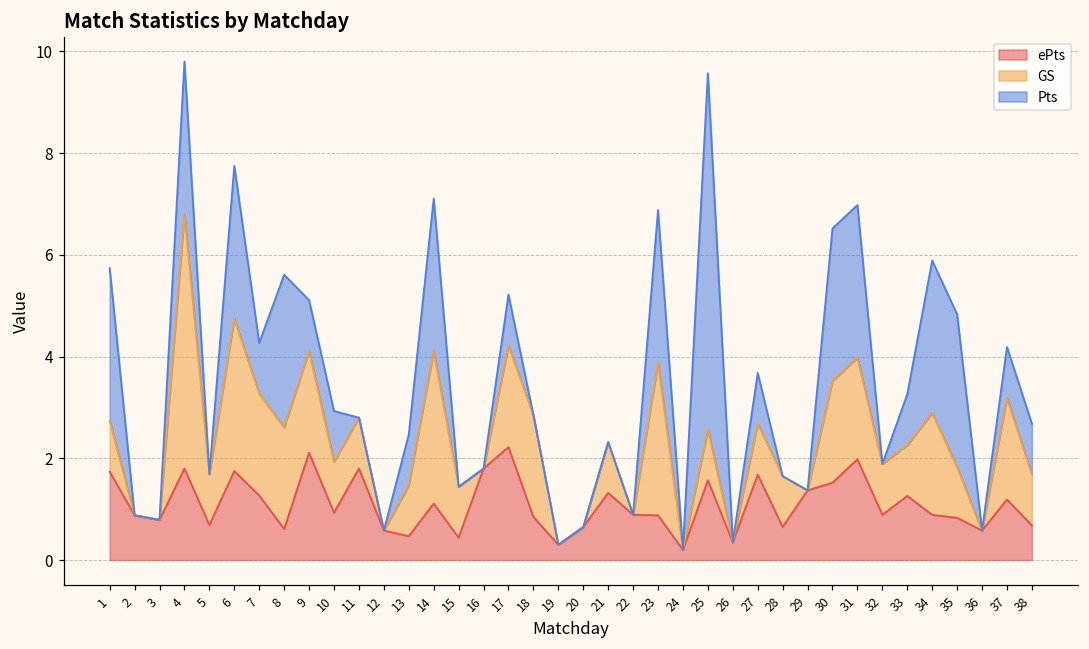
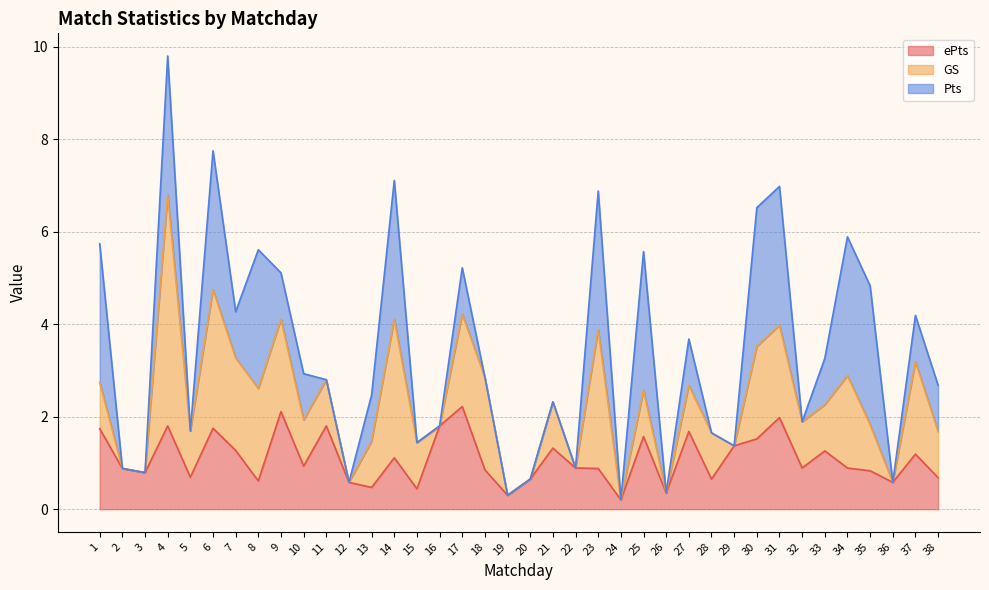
Pts, 25: 7 -> 3
